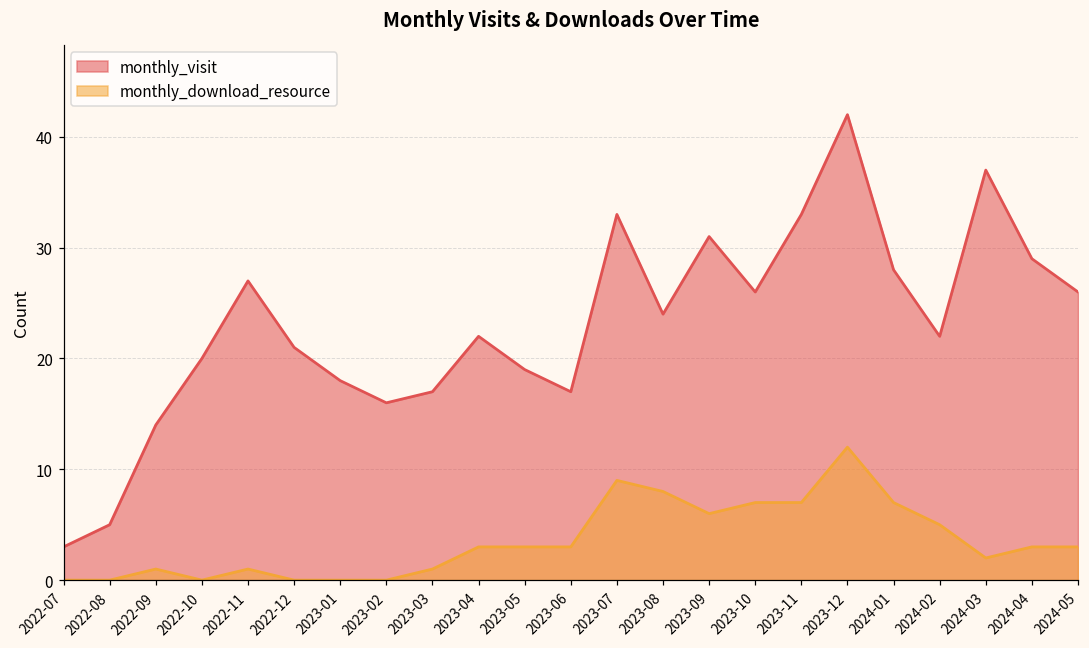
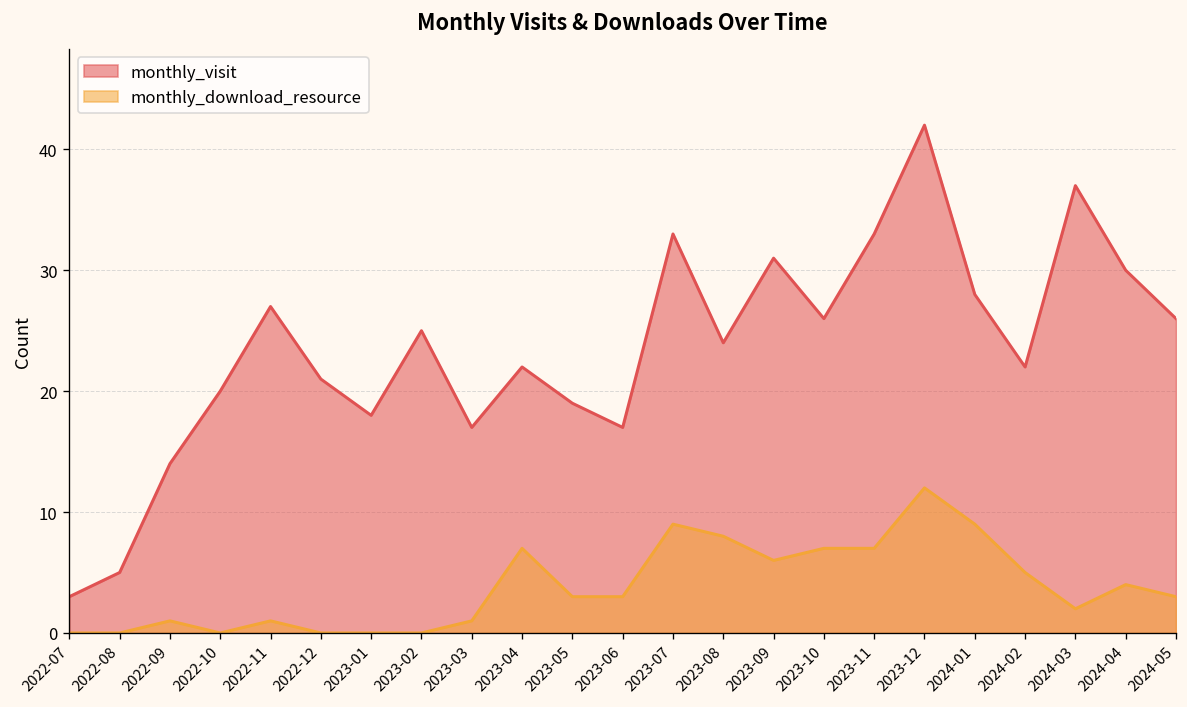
monthly_visit, 2023-02: 16 -> 25
monthly_download_resource, 2023-04: 3 -> 7
monthly_download_resource, 2024-01: 7 -> 9
monthly_visit, 2024-04: 29 -> 30
monthly_download_resource, 2024-04: 3 -> 4
